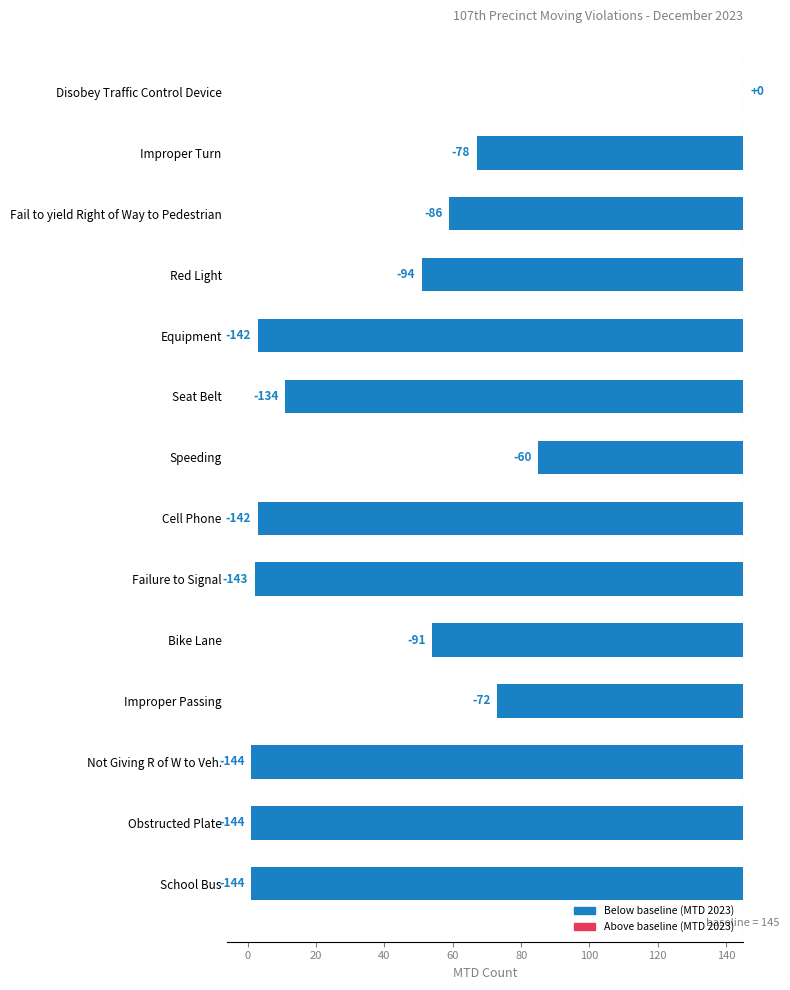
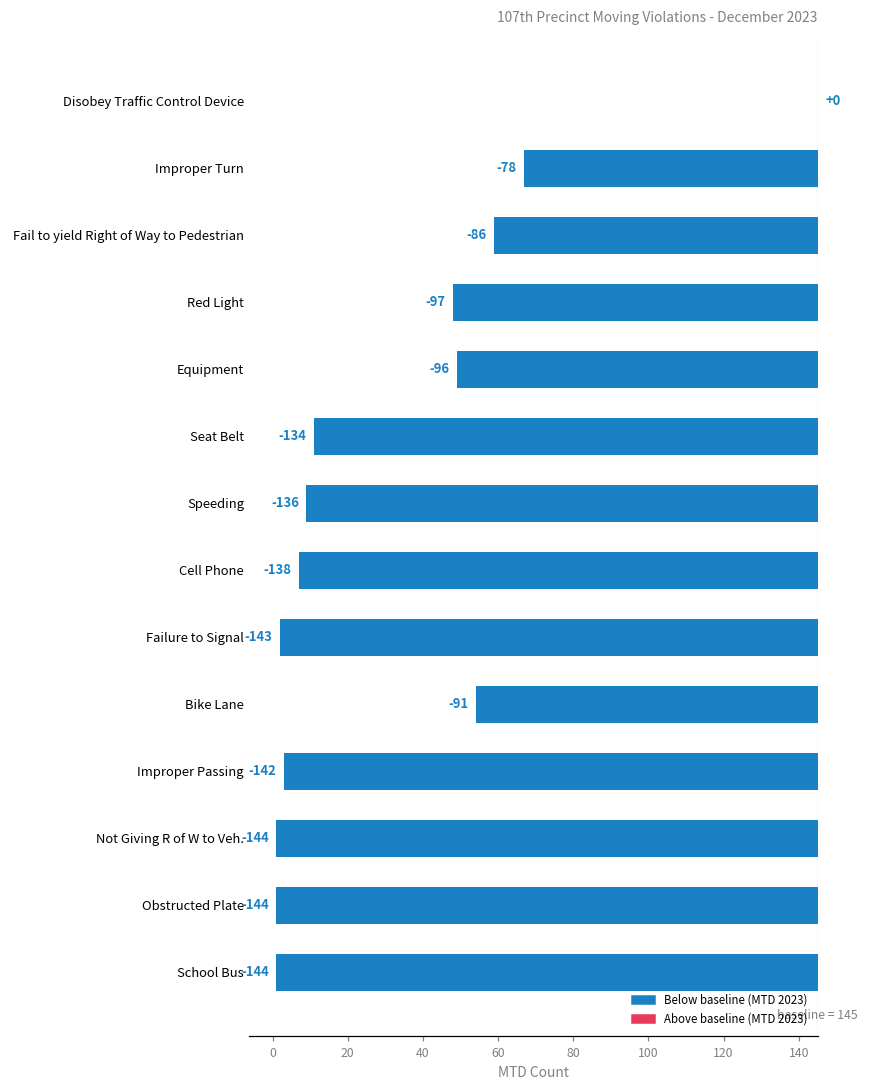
Red Light: -94 -> -97
Equipment: -142 -> -96
Speeding: -60 -> -136
Cell Phone: -142 -> -138
Improper Passing: -72 -> -142
